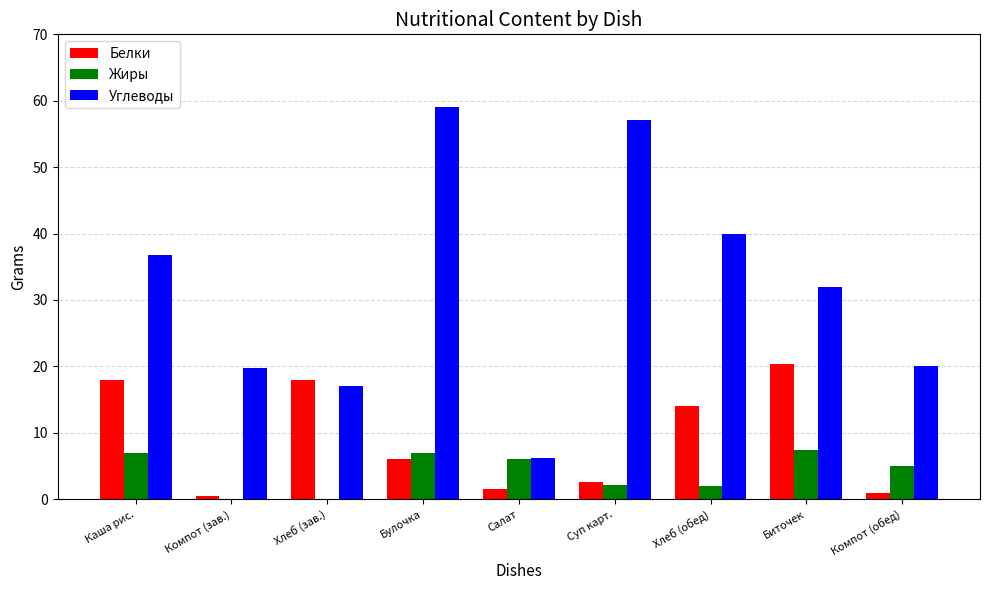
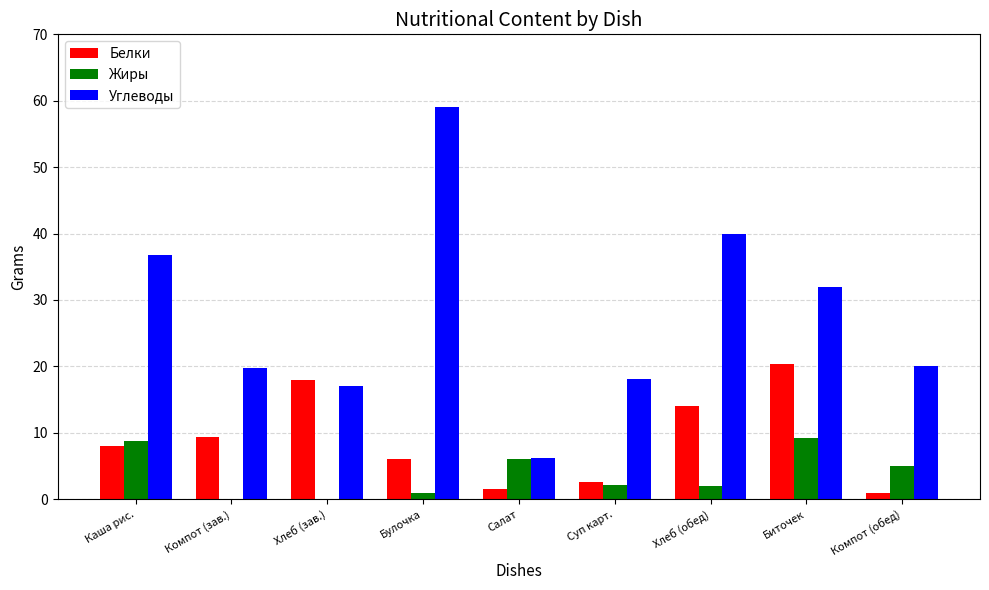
Белки, Каша рис.: 18 -> 8
Жиры, Каша рис.: 7 -> 9
Белки, Компот (зав.): 1 -> 9
Жиры, Булочка: 7 -> 1
Углеводы, Суп карт.: 57 -> 18
Жиры, Биточек: 7 -> 9
